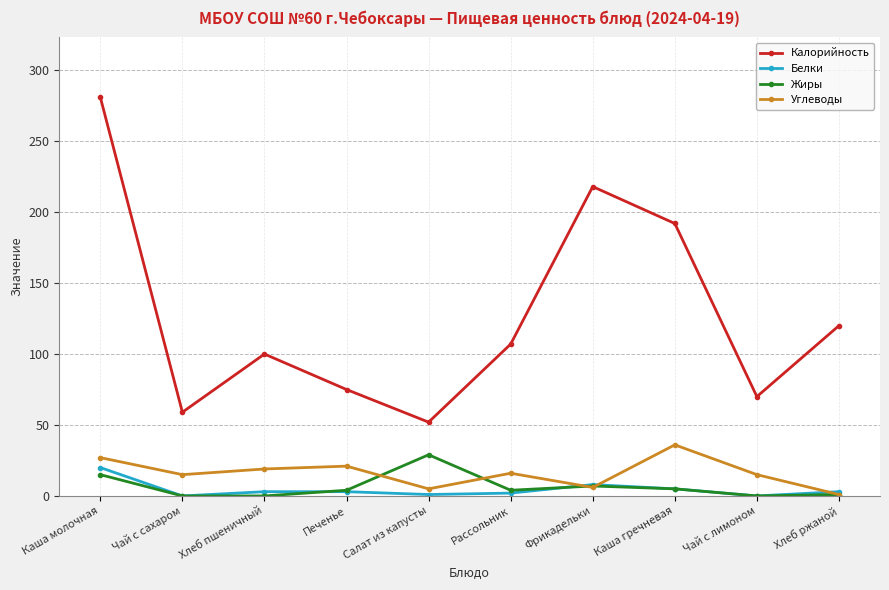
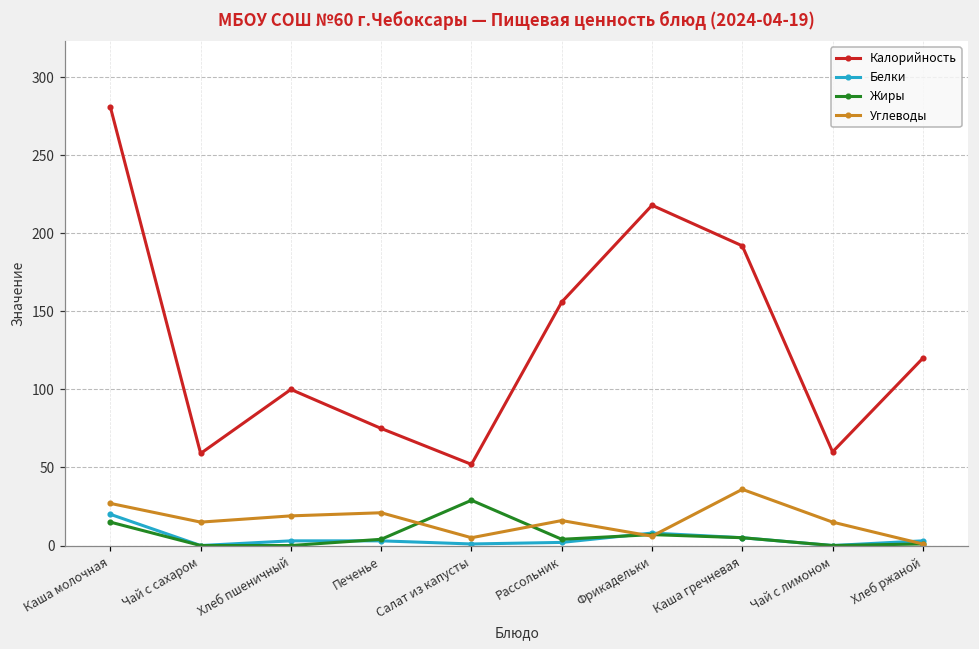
Калорийность, Рассольник: 107 -> 156
Калорийность, Чай с лимоном: 70 -> 60
